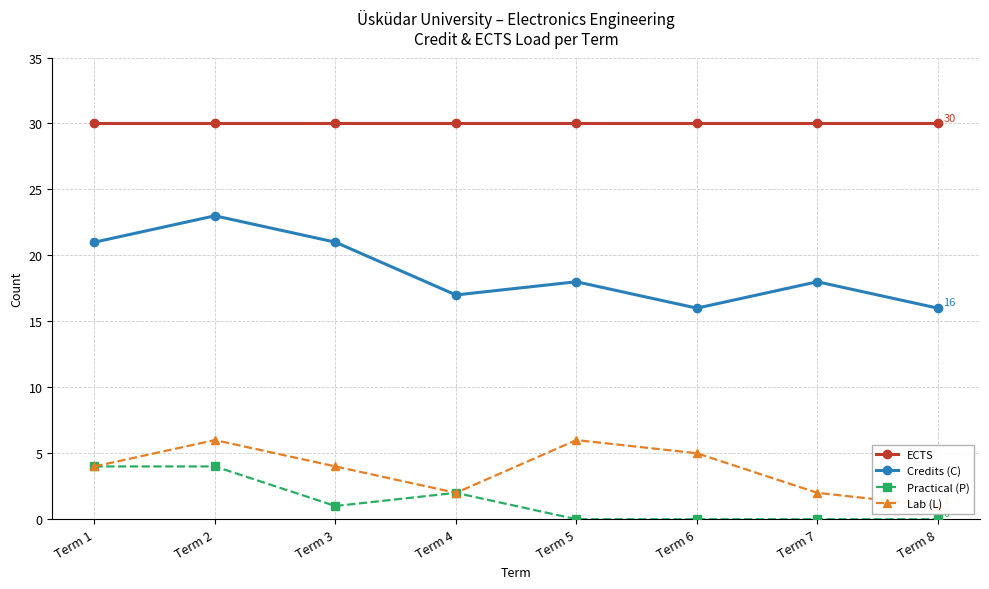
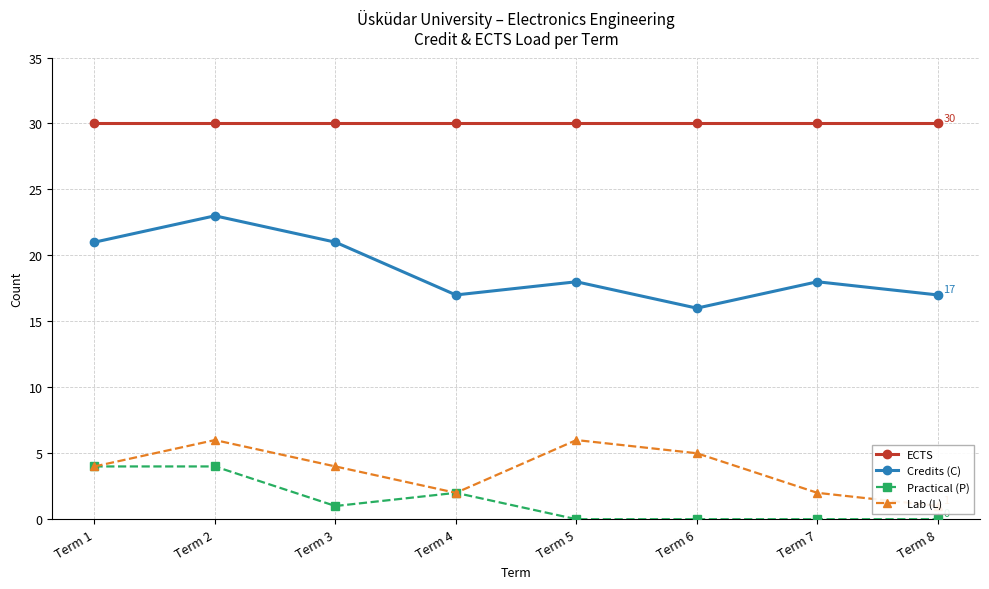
Credits (C), Term 8: 16 -> 17
